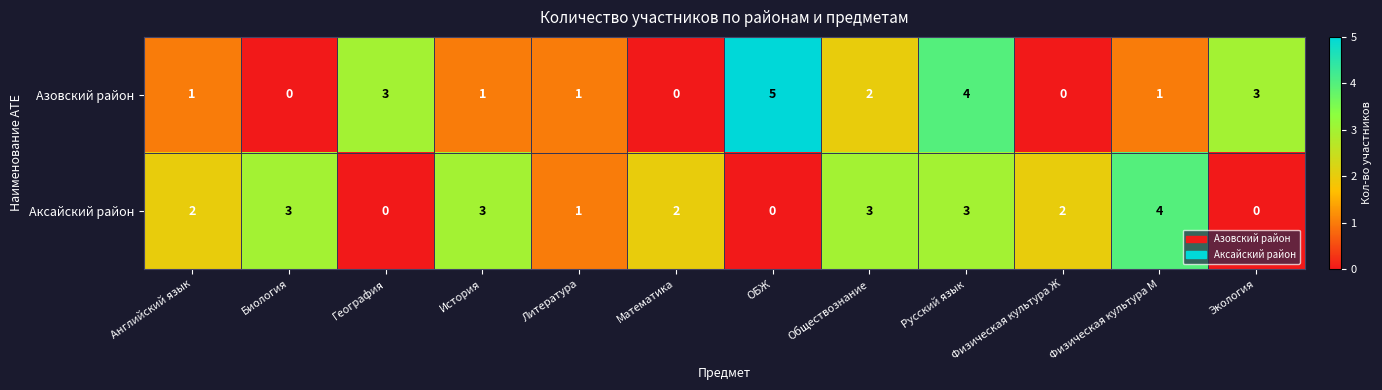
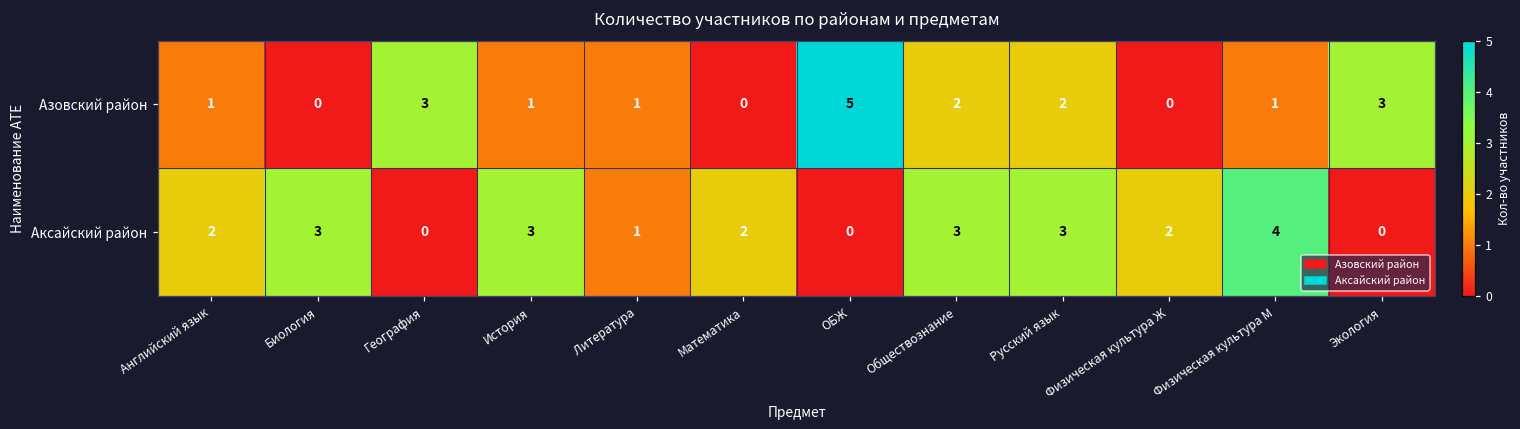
Азовский район, Русский язык: 4 -> 2
